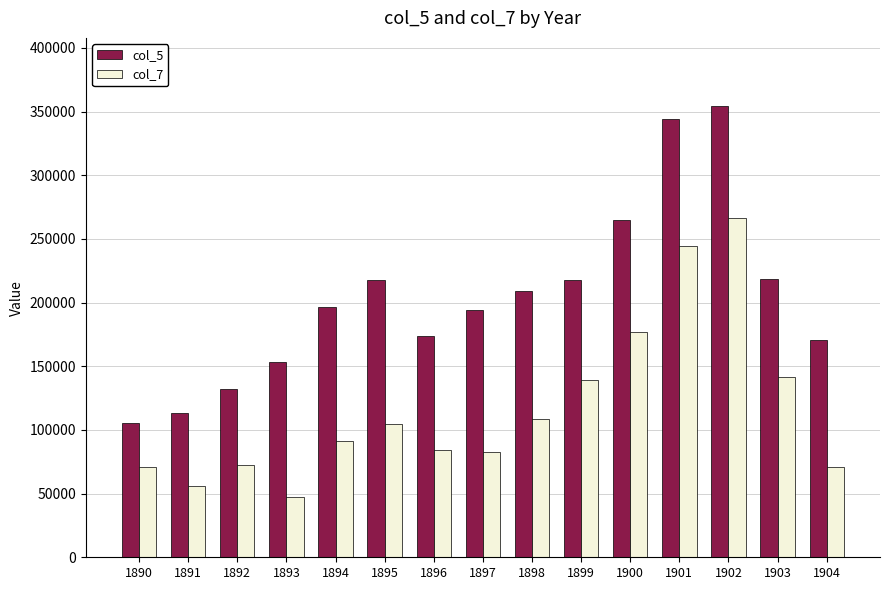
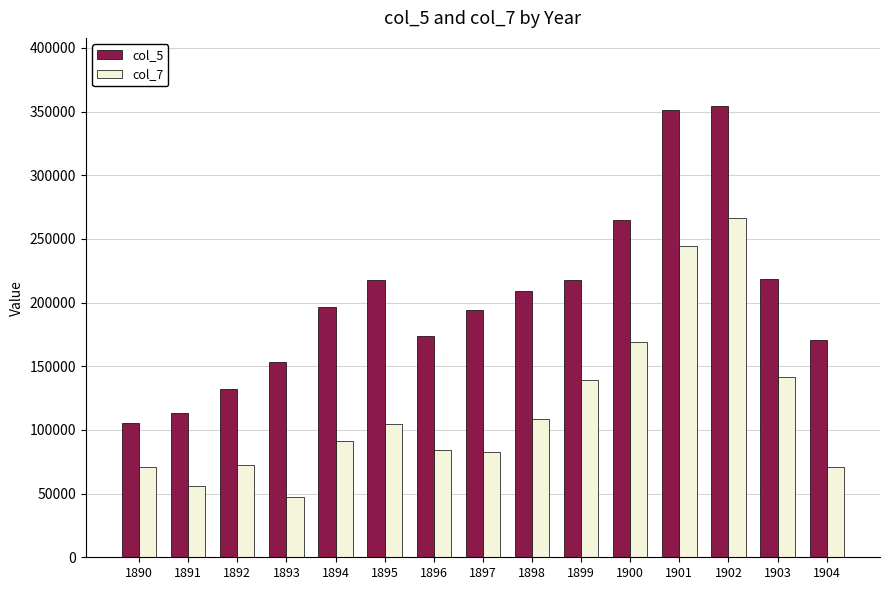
col_7, 1900: 177000 -> 169000
col_5, 1901: 345000 -> 351000
